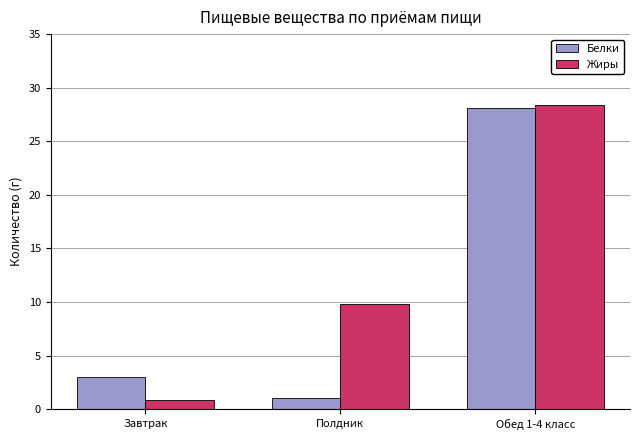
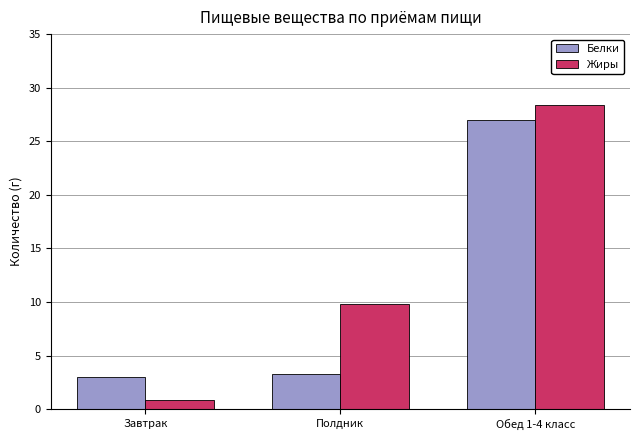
Белки, Полдник: 1.0 -> 3.3
Белки, Обед 1-4 класс: 28.1 -> 27.0
